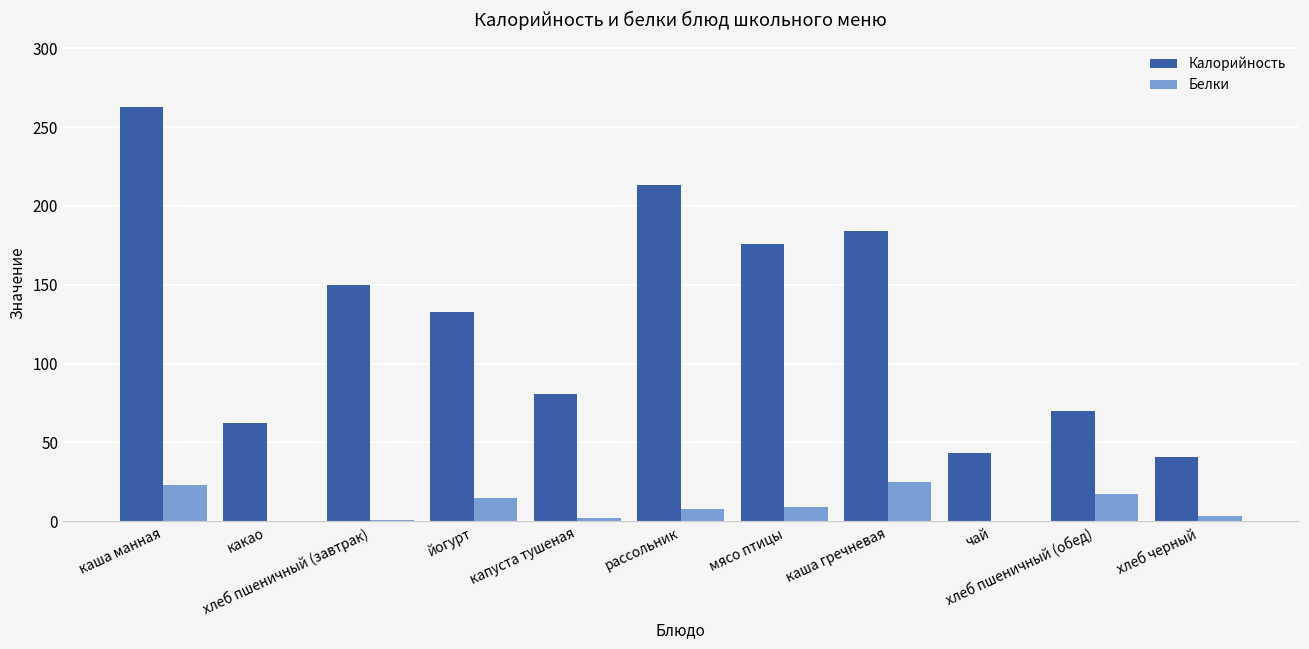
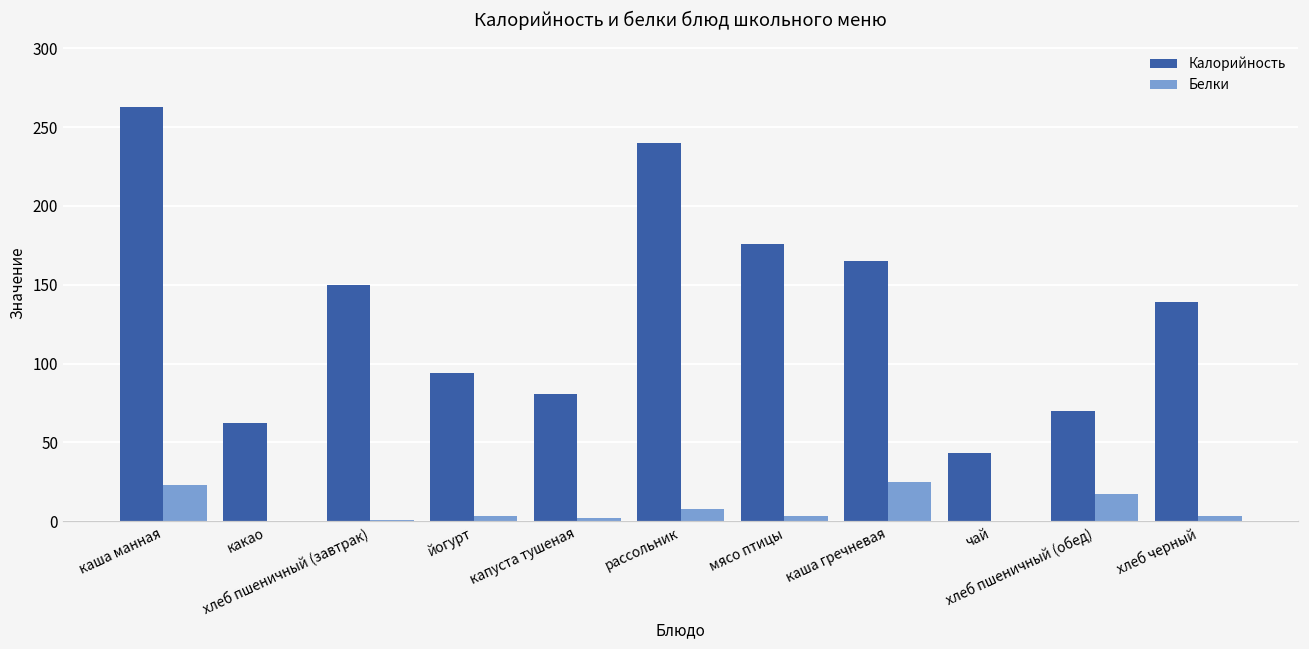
Калорийность, йогурт: 133 -> 94
Белки, йогурт: 15 -> 3
Калорийность, рассольник: 213 -> 240
Белки, мясо птицы: 9 -> 3
Калорийность, каша гречневая: 184 -> 165
Калорийность, хлеб черный: 41 -> 139
